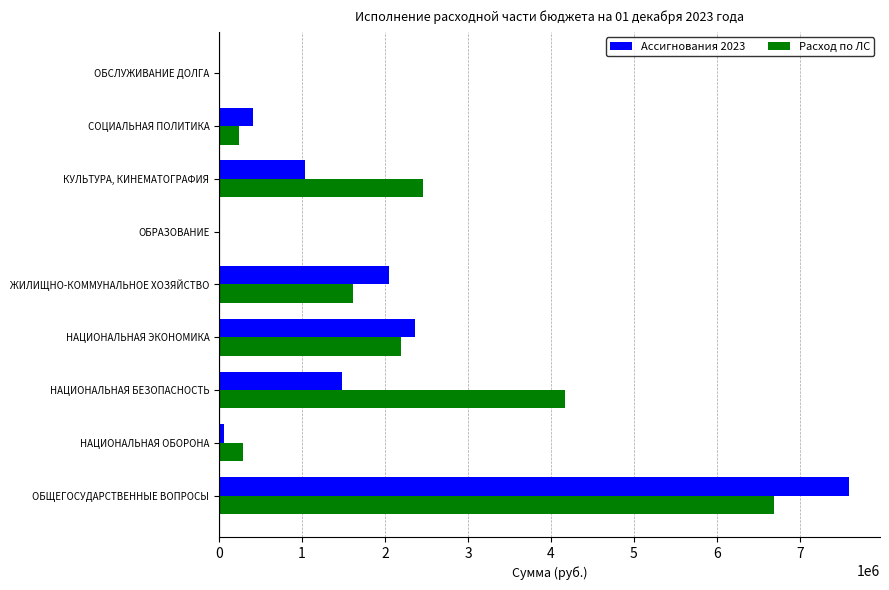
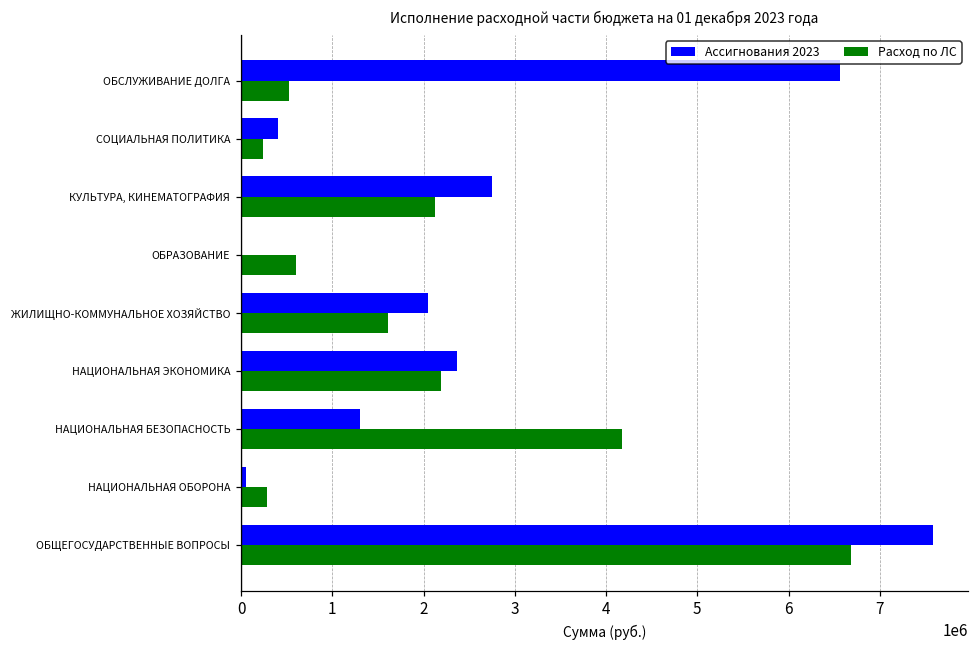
Ассигнования 2023, ОБСЛУЖИВАНИЕ ДОЛГА: 0 -> 6600000
Расход по ЛС, ОБСЛУЖИВАНИЕ ДОЛГА: 0 -> 500000
Ассигнования 2023, КУЛЬТУРА, КИНЕМАТОГРАФИЯ: 1000000 -> 2800000
Расход по ЛС, КУЛЬТУРА, КИНЕМАТОГРАФИЯ: 2500000 -> 2100000
Расход по ЛС, ОБРАЗОВАНИЕ: 0 -> 600000
Ассигнования 2023, НАЦИОНАЛЬНАЯ БЕЗОПАСНОСТЬ: 1500000 -> 1300000
